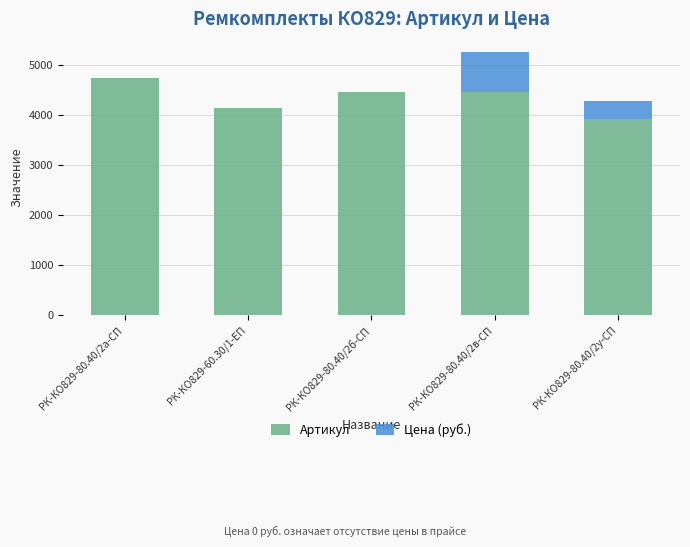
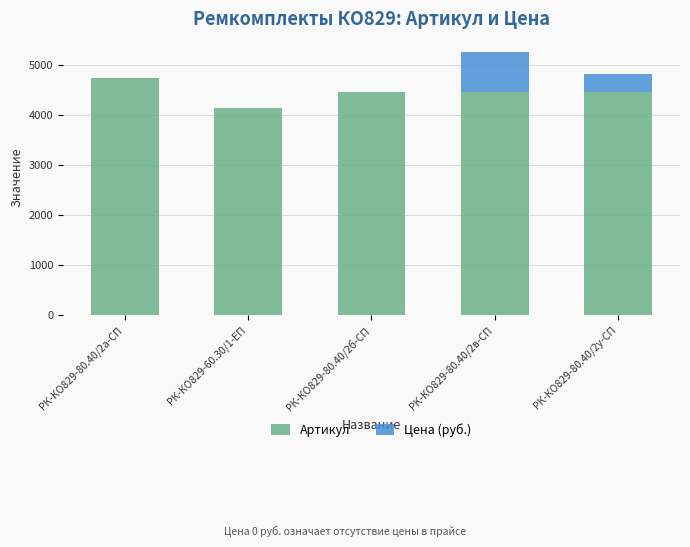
Артикул, РК-КО829-80.40/2у-СП: 3900 -> 4500
